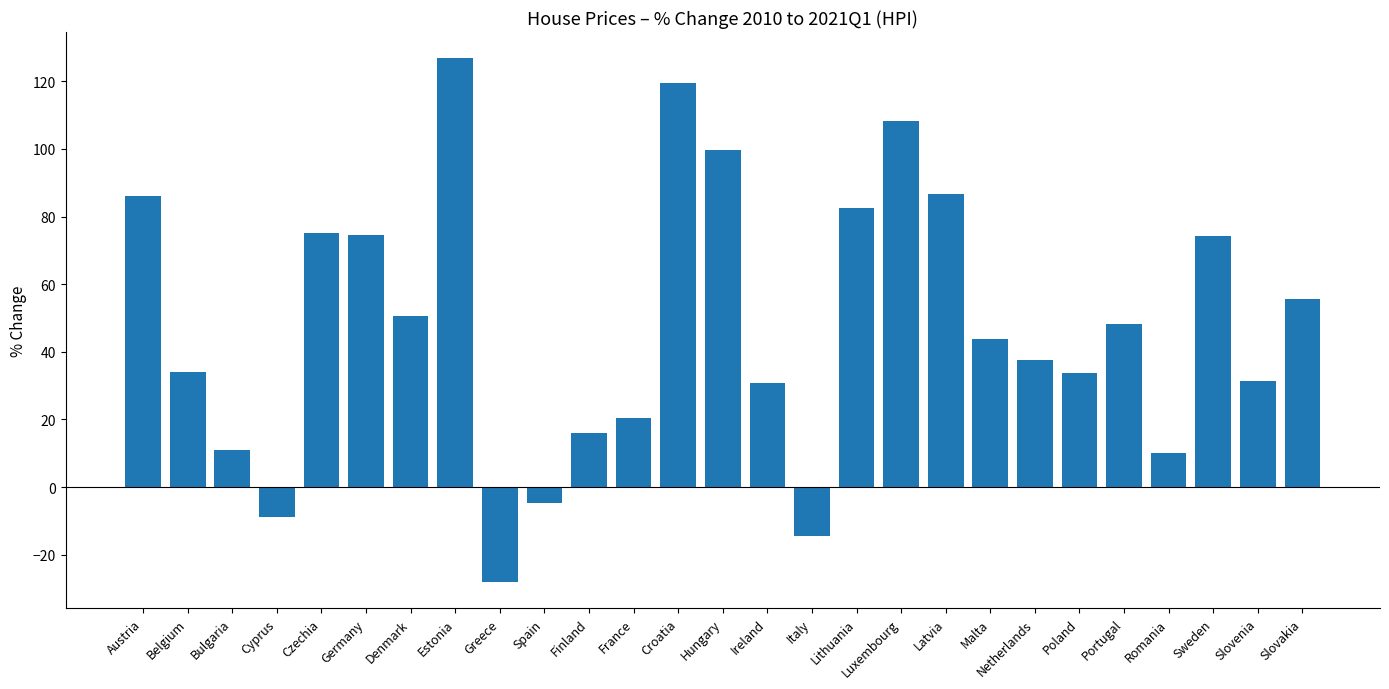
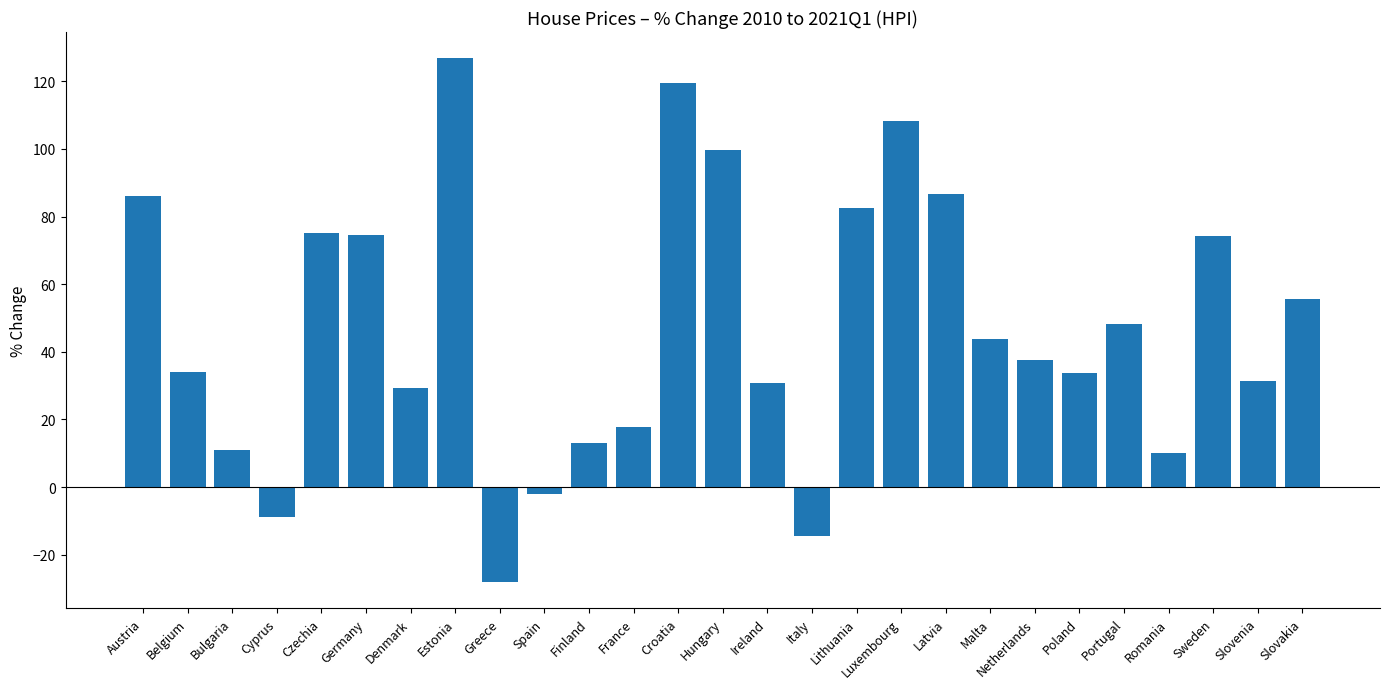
Denmark: 51 -> 29
Spain: -5 -> -2
Finland: 16 -> 13
France: 20 -> 18
